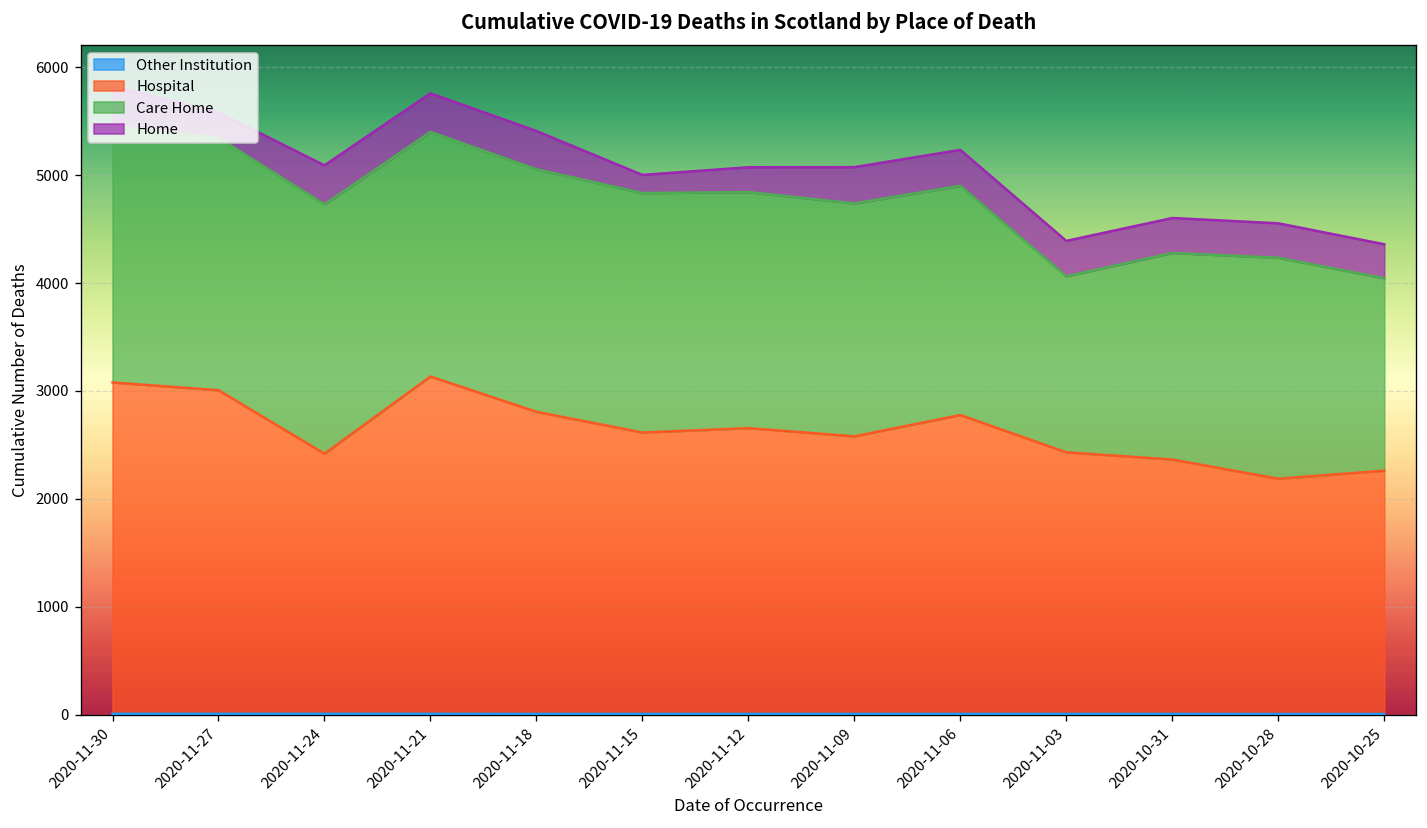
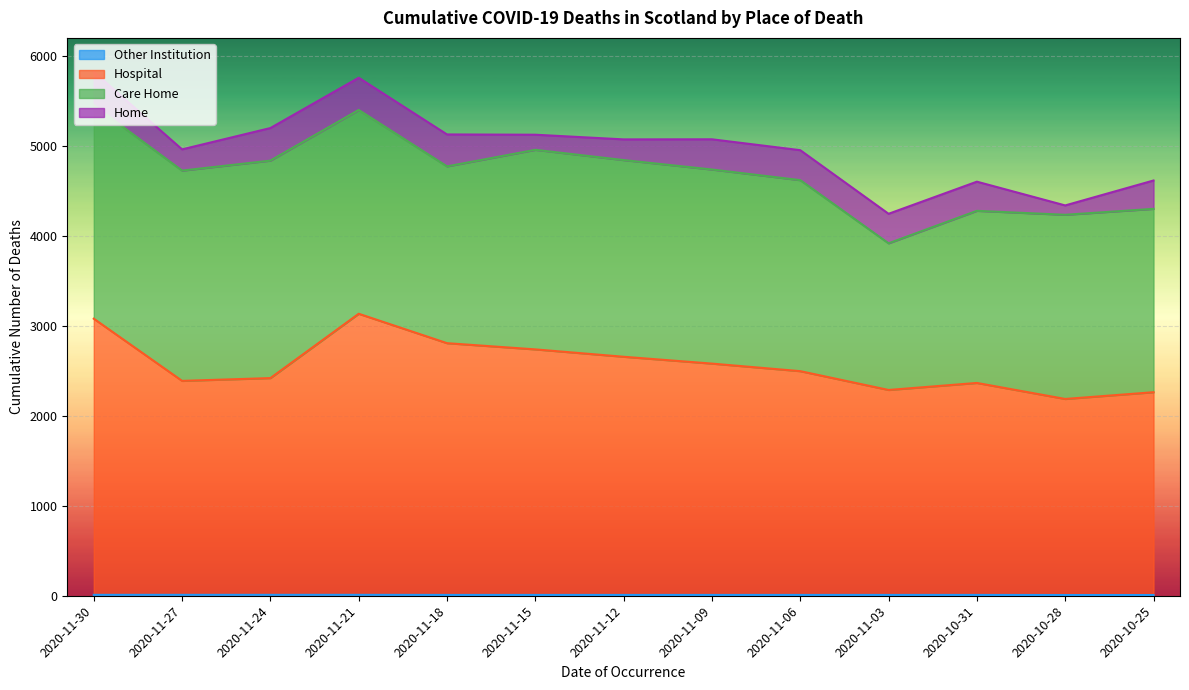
Hospital, 2020-11-27: 3000 -> 2400
Care Home, 2020-11-24: 2300 -> 2400
Care Home, 2020-11-18: 2200 -> 2000
Hospital, 2020-11-15: 2600 -> 2700
Hospital, 2020-11-06: 2800 -> 2500
Hospital, 2020-11-03: 2400 -> 2300
Home, 2020-10-28: 300 -> 100
Care Home, 2020-10-25: 1800 -> 2000
